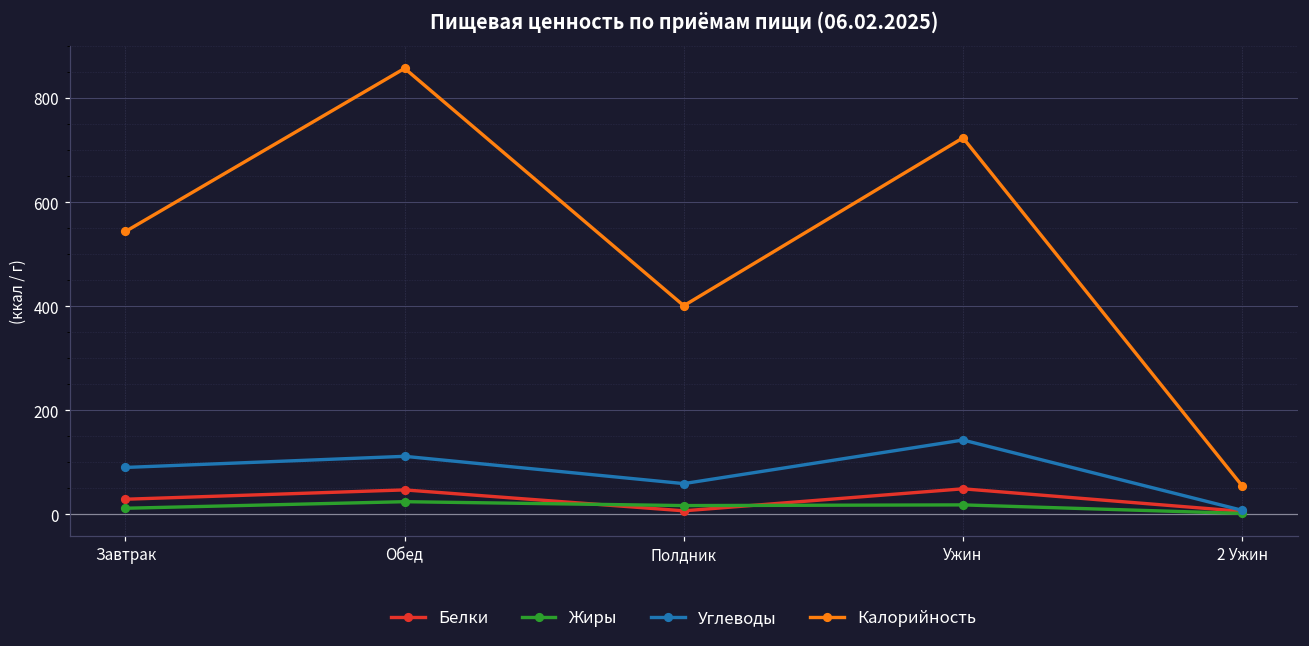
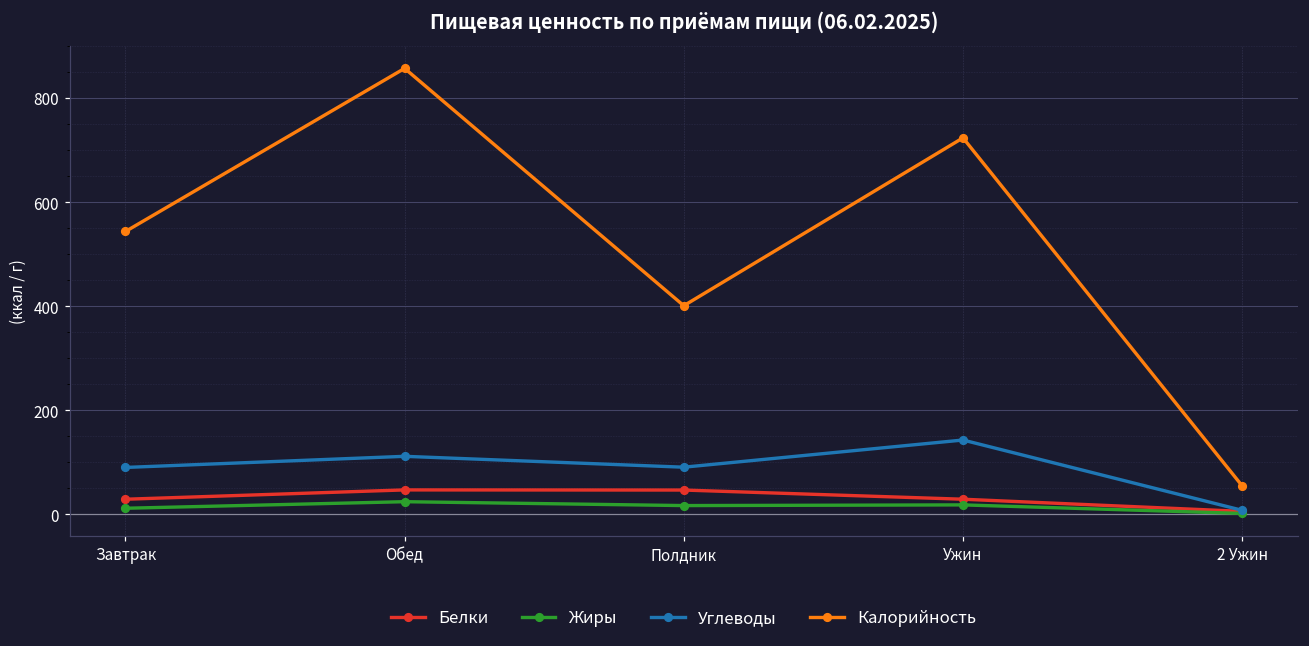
Белки, Полдник: 10 -> 50
Углеводы, Полдник: 60 -> 90
Белки, Ужин: 50 -> 30
